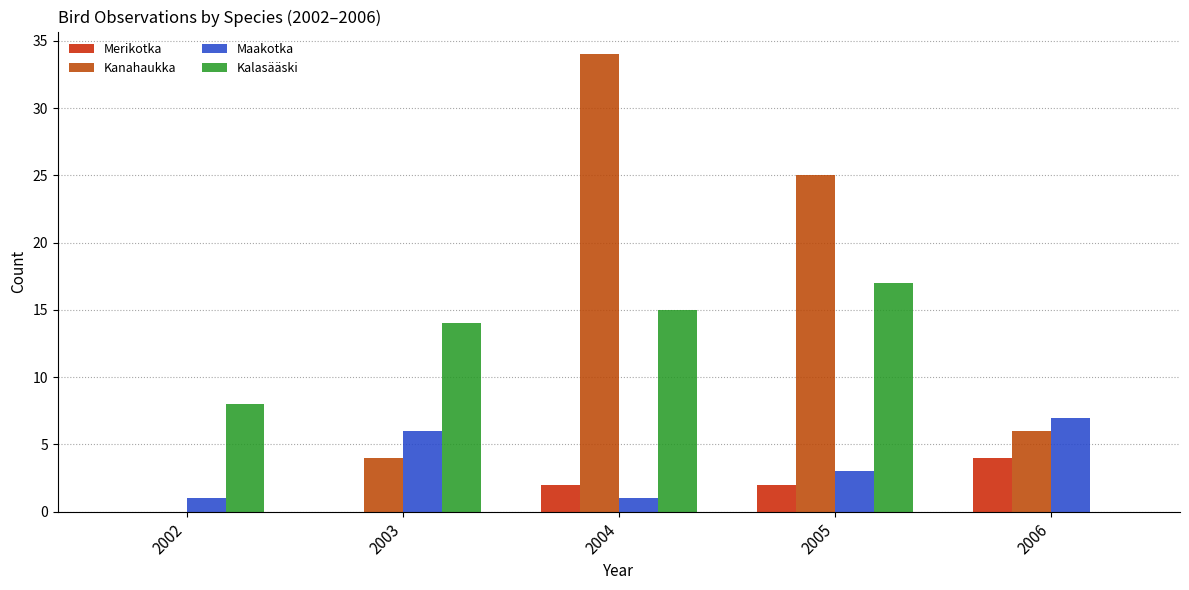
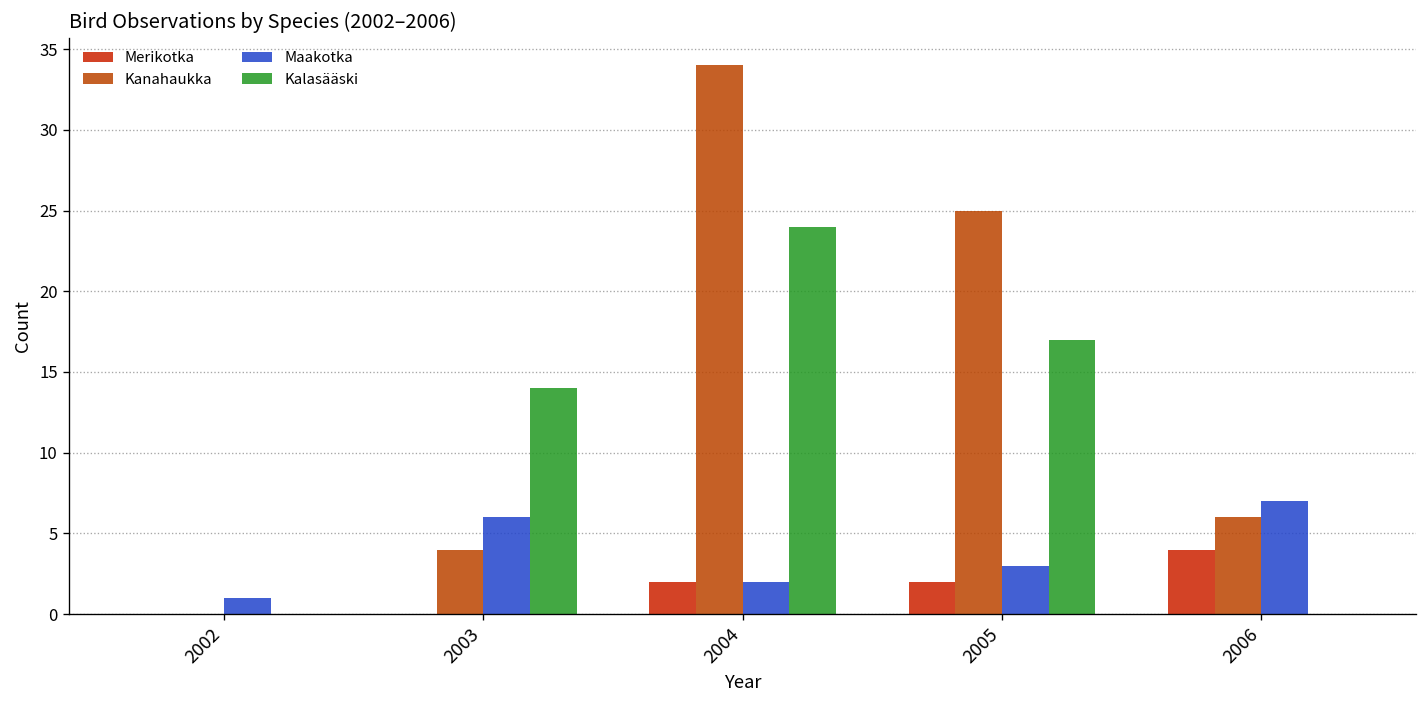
Kalasääski, 2002: 8 -> 0
Maakotka, 2004: 1 -> 2
Kalasääski, 2004: 15 -> 24
